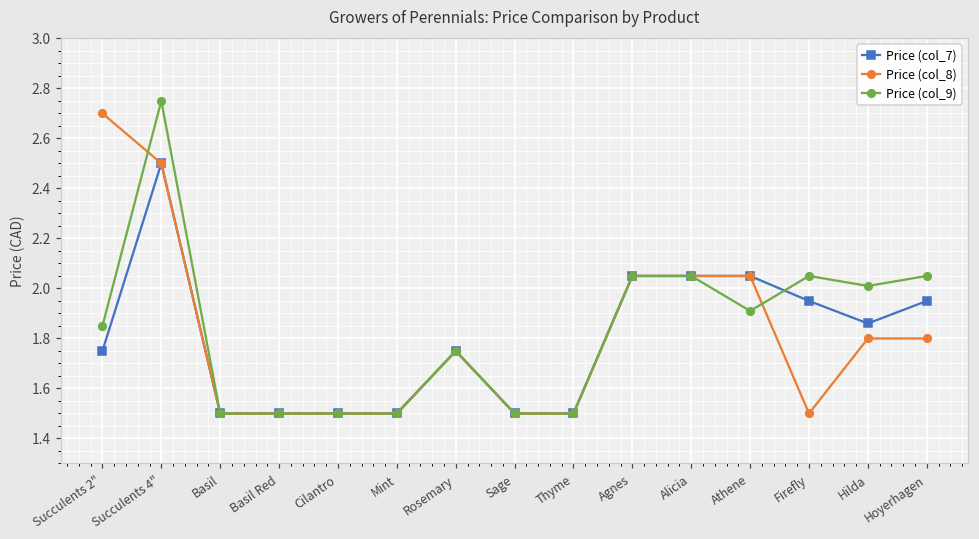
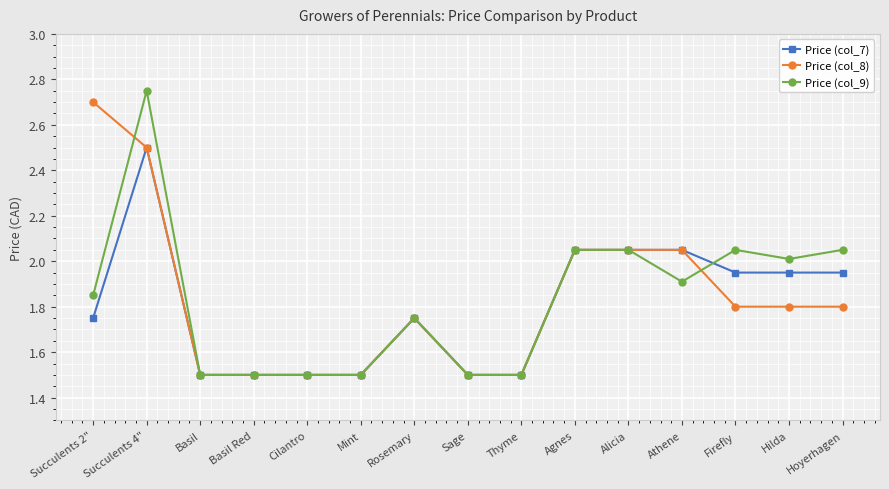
Price (col_8), Firefly: 1.5 -> 1.8
Price (col_7), Hilda: 1.86 -> 1.95
